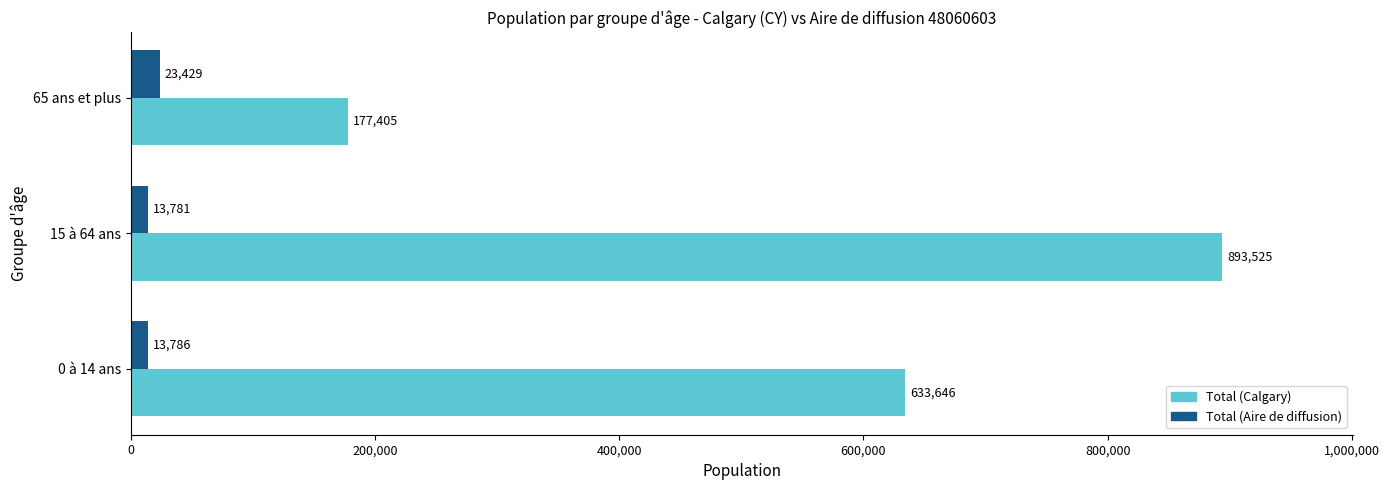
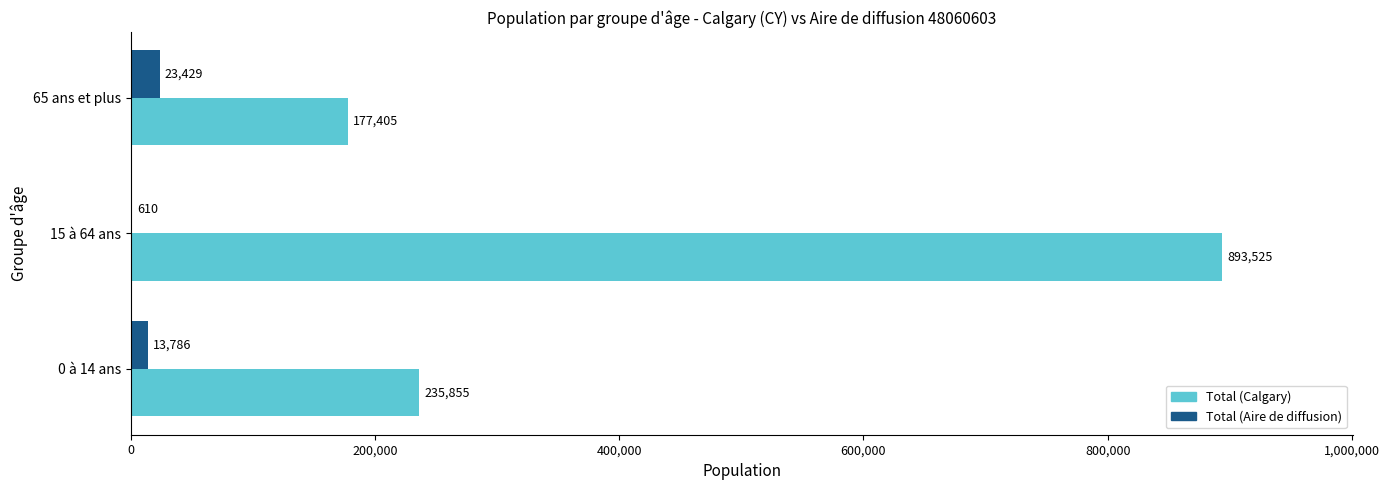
Total (Aire de diffusion), 15 à 64 ans: 13,781 -> 610
Total (Calgary), 0 à 14 ans: 633,646 -> 235,855
